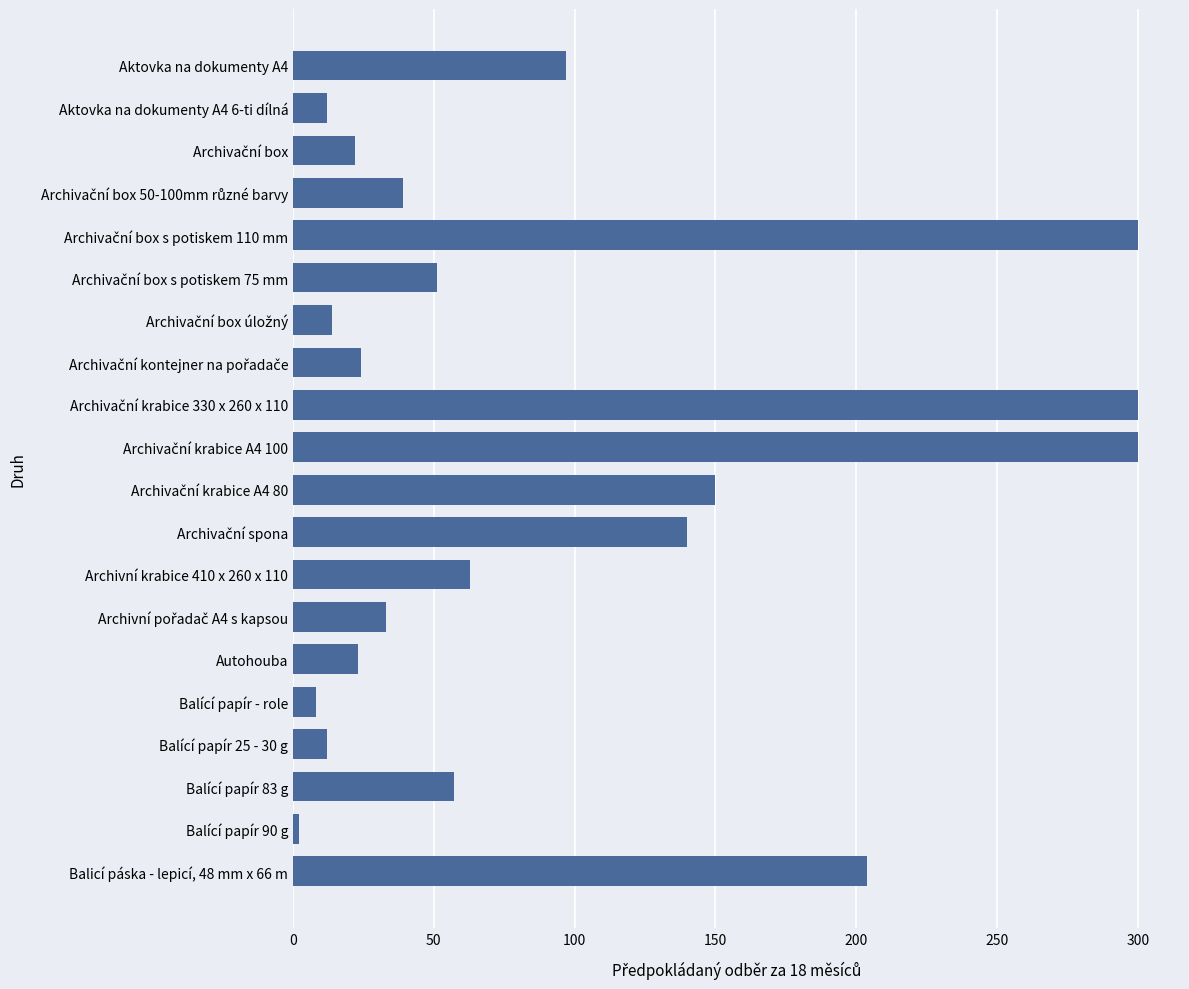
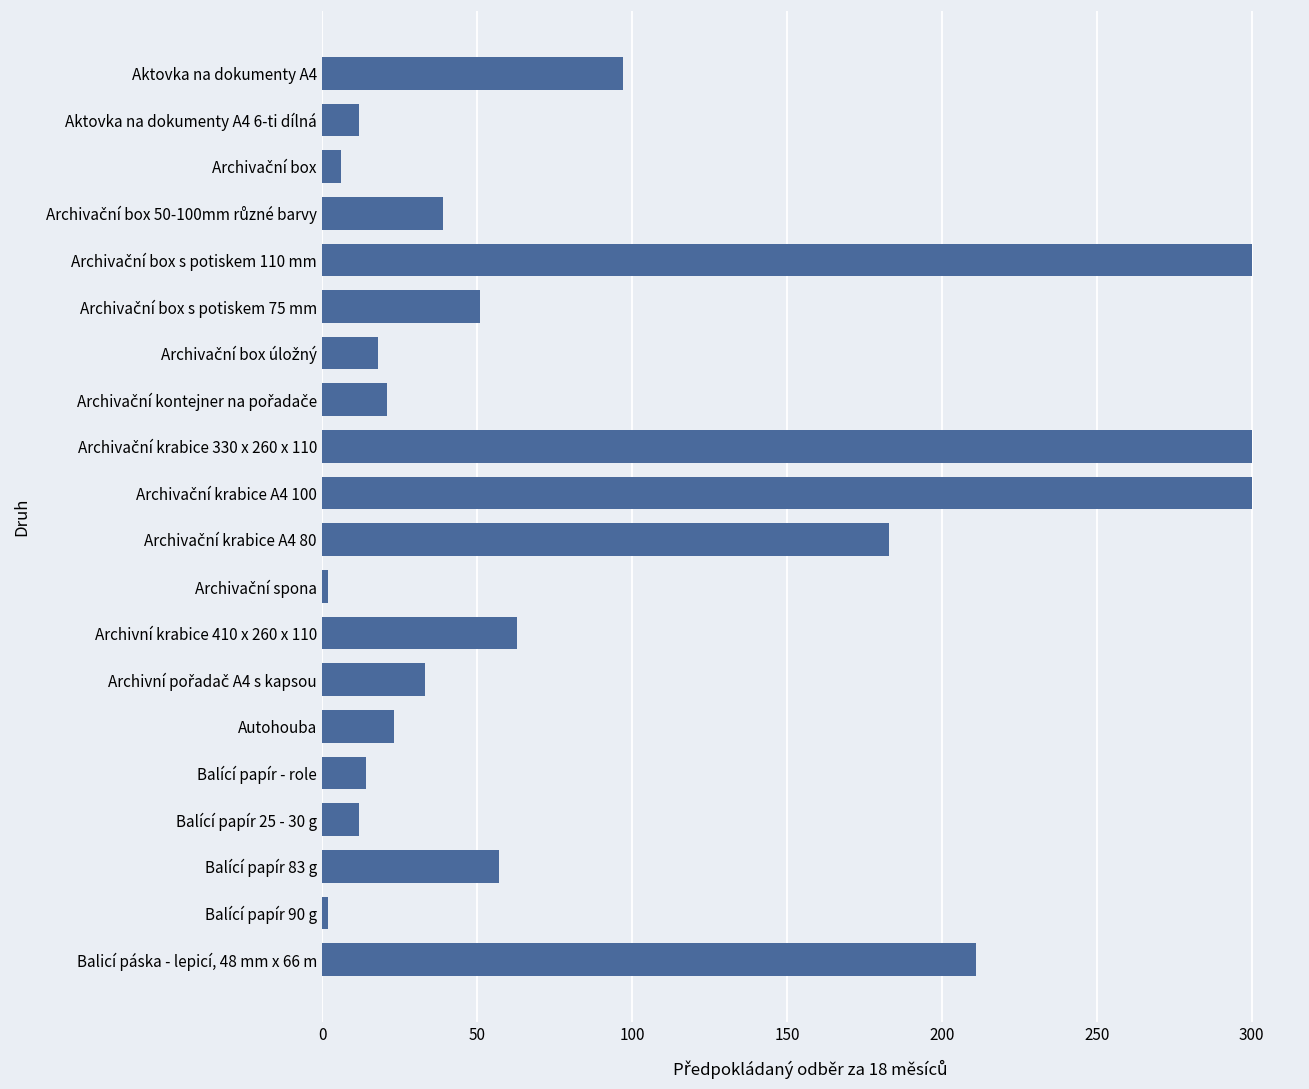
Archivační box: 22 -> 6
Archivační box úložný: 14 -> 18
Archivační kontejner na pořadače: 24 -> 21
Archivační krabice A4 80: 150 -> 183
Archivační spona: 140 -> 2
Balící papír - role: 8 -> 14
Balicí páska - lepicí, 48 mm x 66 m: 204 -> 211
